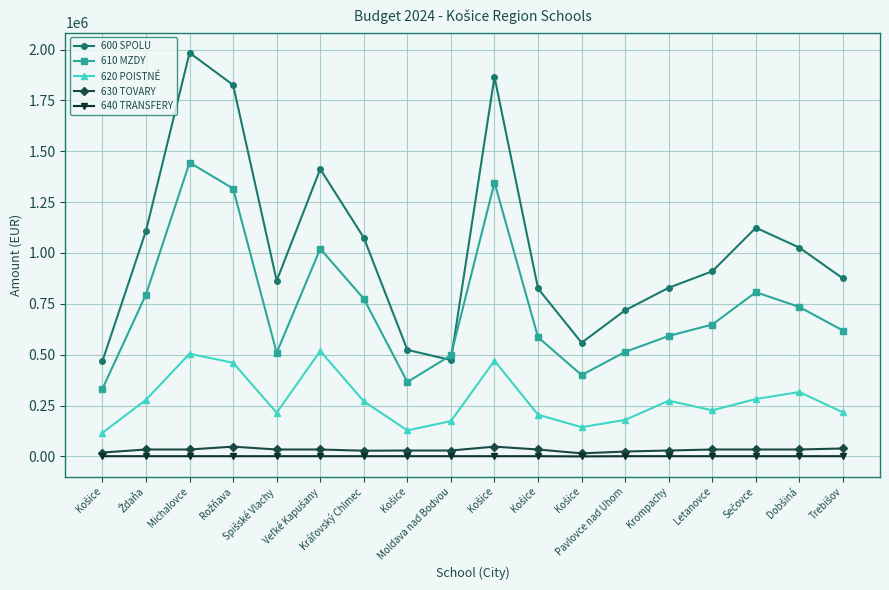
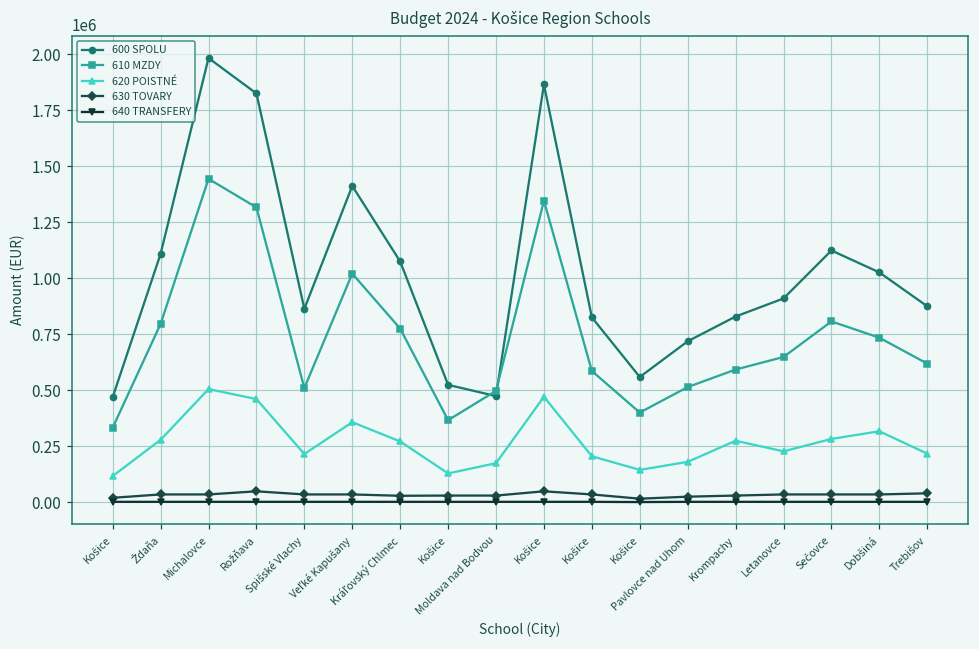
620 POISTNÉ, Veľké Kapušany: 520000 -> 360000
